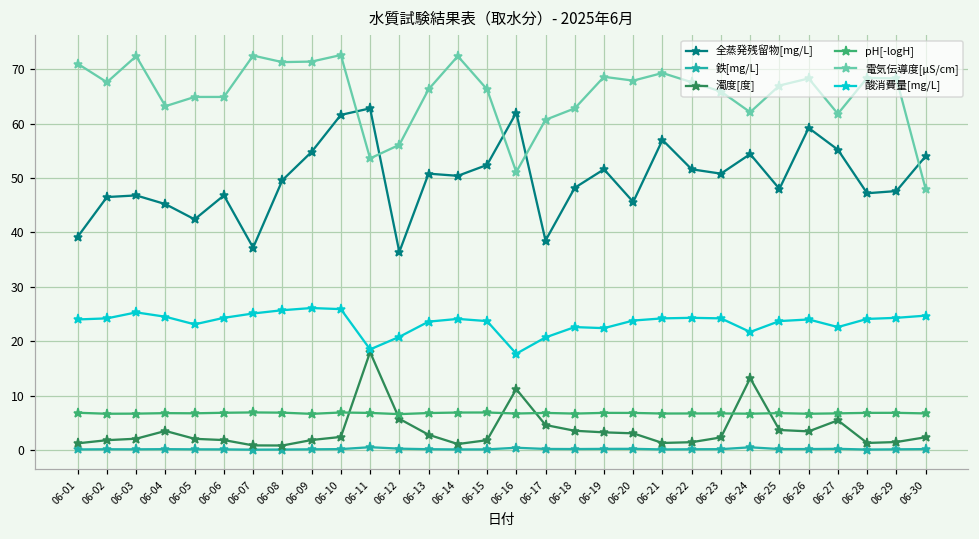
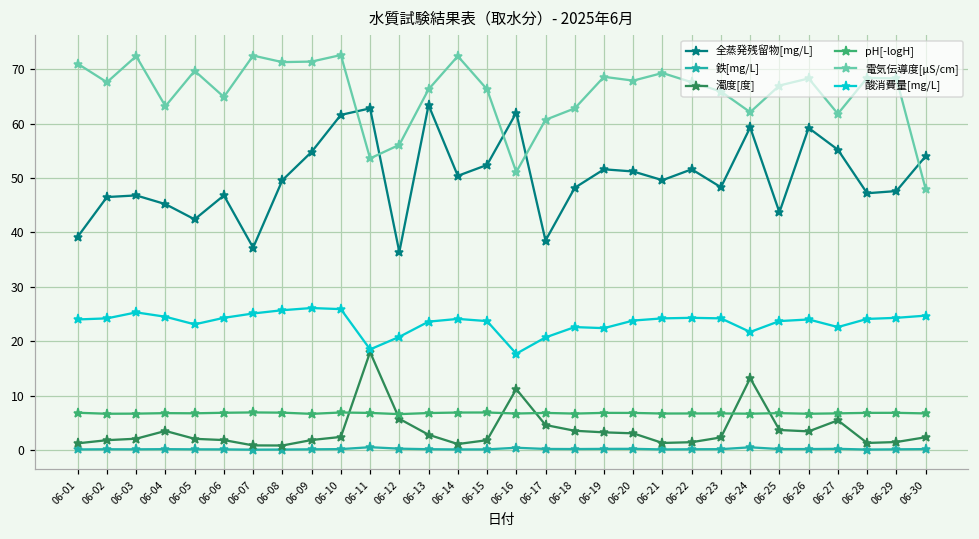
電気伝導度[μS/cm], 06-05: 65 -> 70
全蒸発残留物[mg/L], 06-13: 51 -> 63
全蒸発残留物[mg/L], 06-20: 46 -> 51
全蒸発残留物[mg/L], 06-21: 57 -> 50
全蒸発残留物[mg/L], 06-23: 51 -> 48
全蒸発残留物[mg/L], 06-24: 54 -> 59
全蒸発残留物[mg/L], 06-25: 48 -> 44
